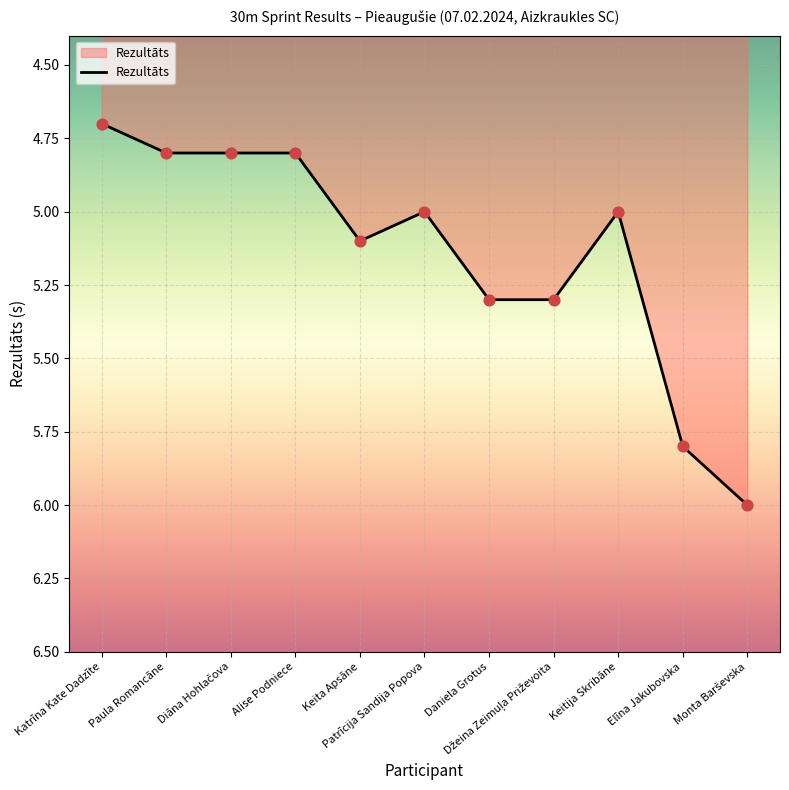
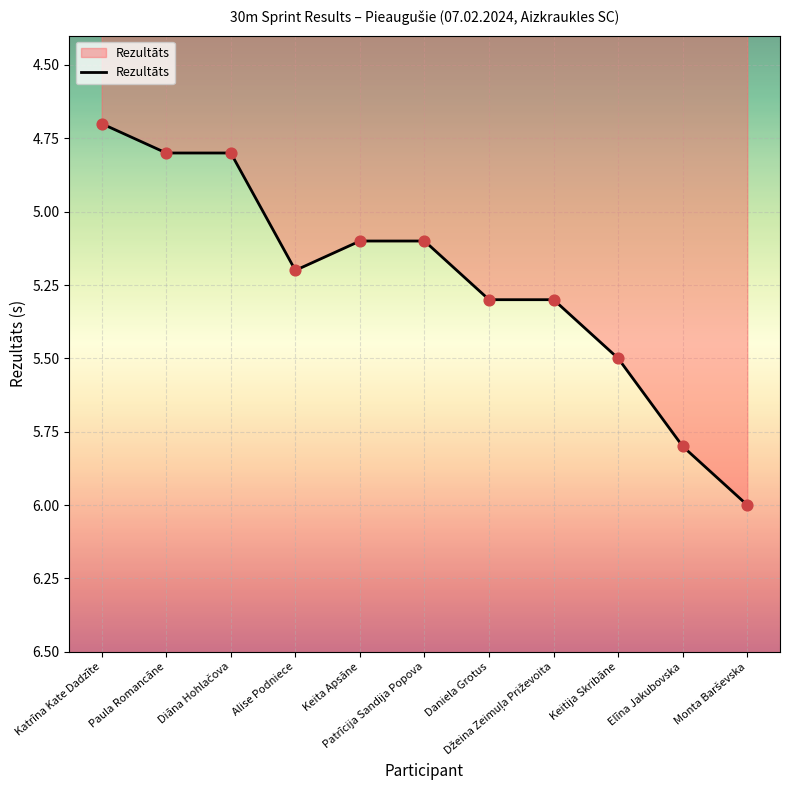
Alise Podniece: 4.8 -> 5.2
Patrīcija Sandija Popova: 5.0 -> 5.1
Keitija Skribāne: 5.0 -> 5.5
